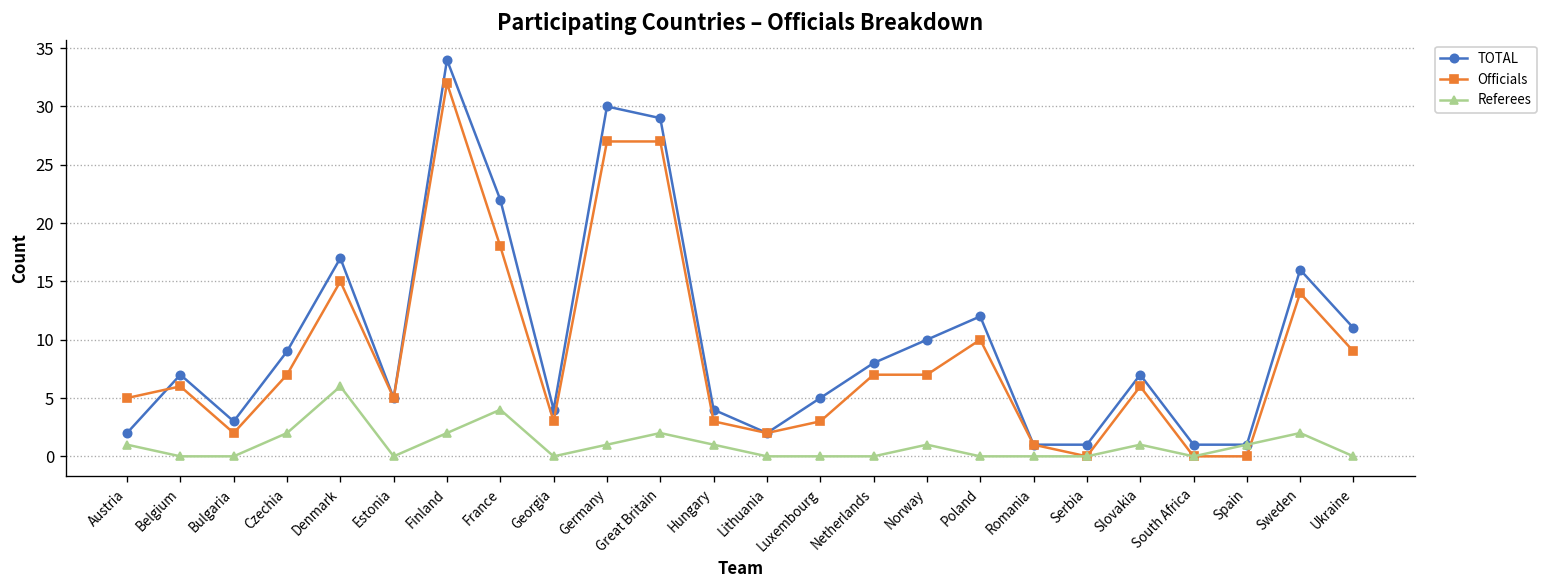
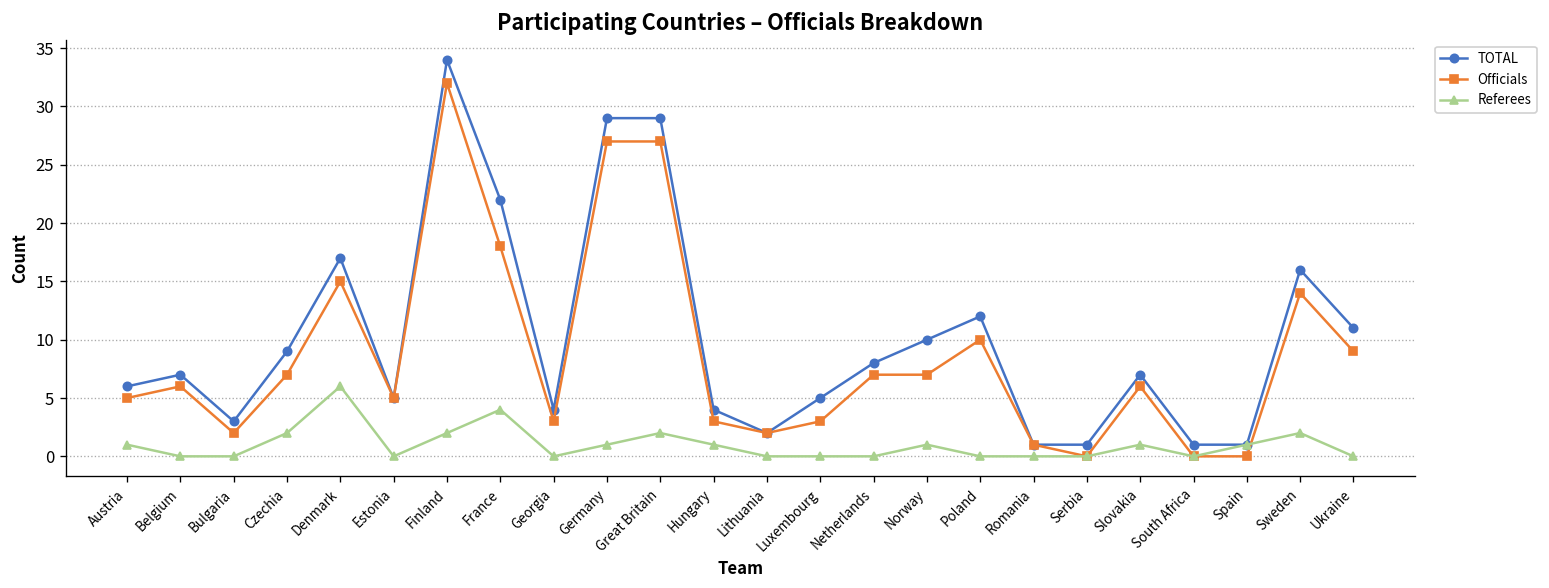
TOTAL, Austria: 2 -> 6
TOTAL, Germany: 30 -> 29
